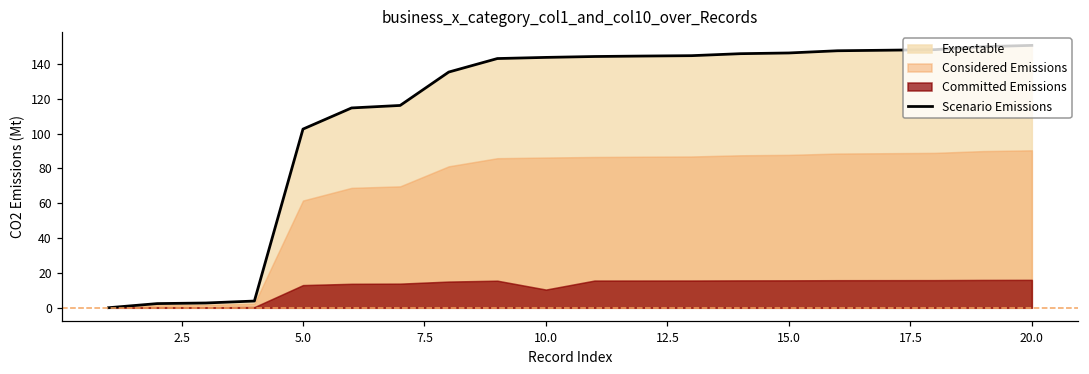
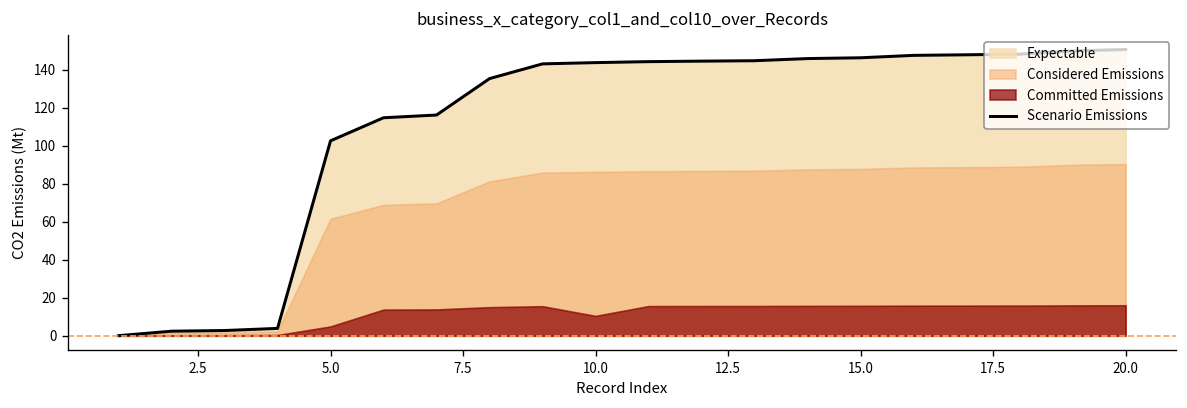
Committed Emissions, 5.0: 13 -> 5
